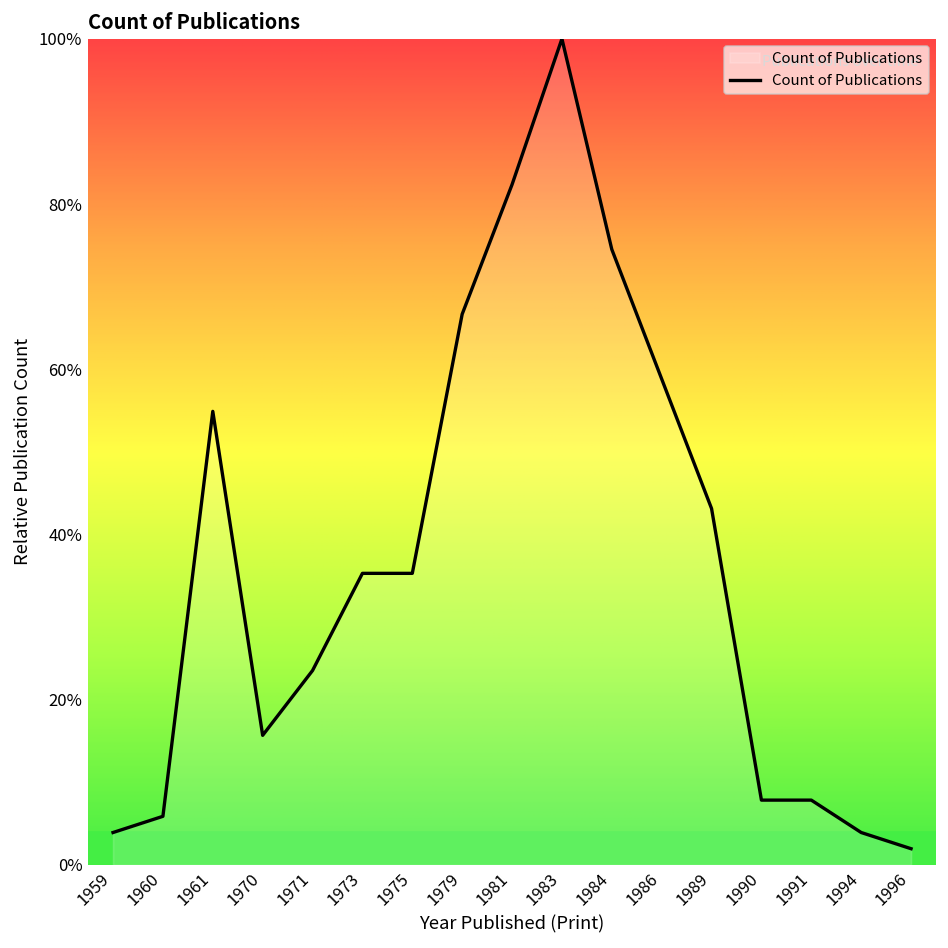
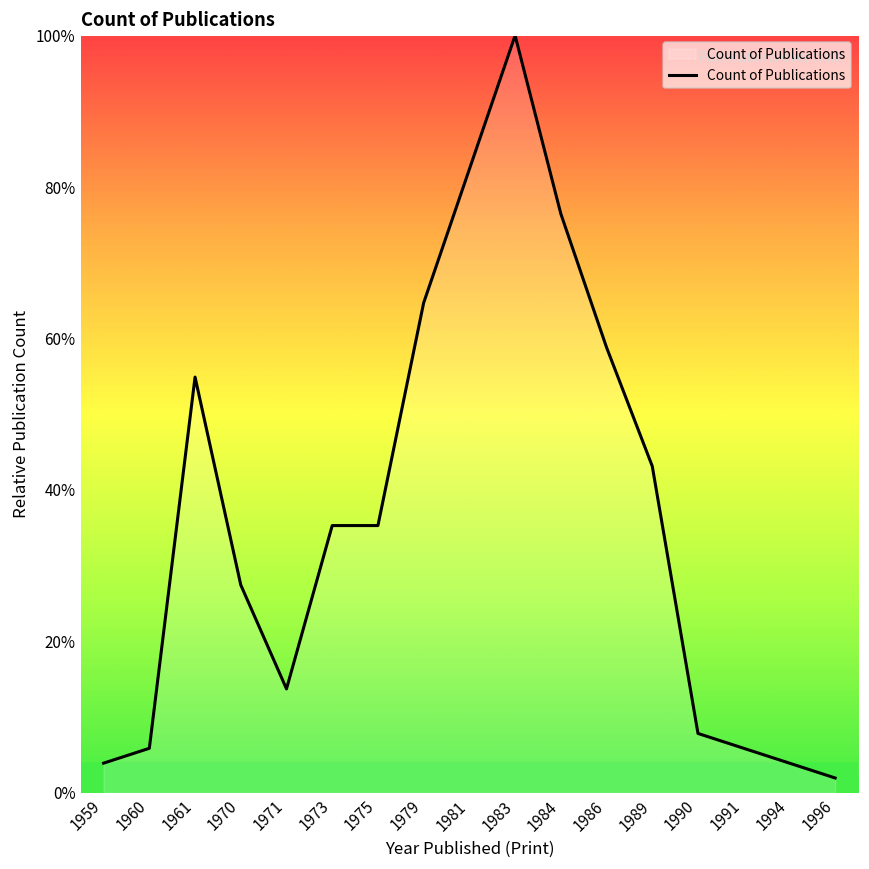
1970: 16% -> 27%
1971: 24% -> 14%
1979: 67% -> 65%
1984: 75% -> 76%
1991: 8% -> 6%
